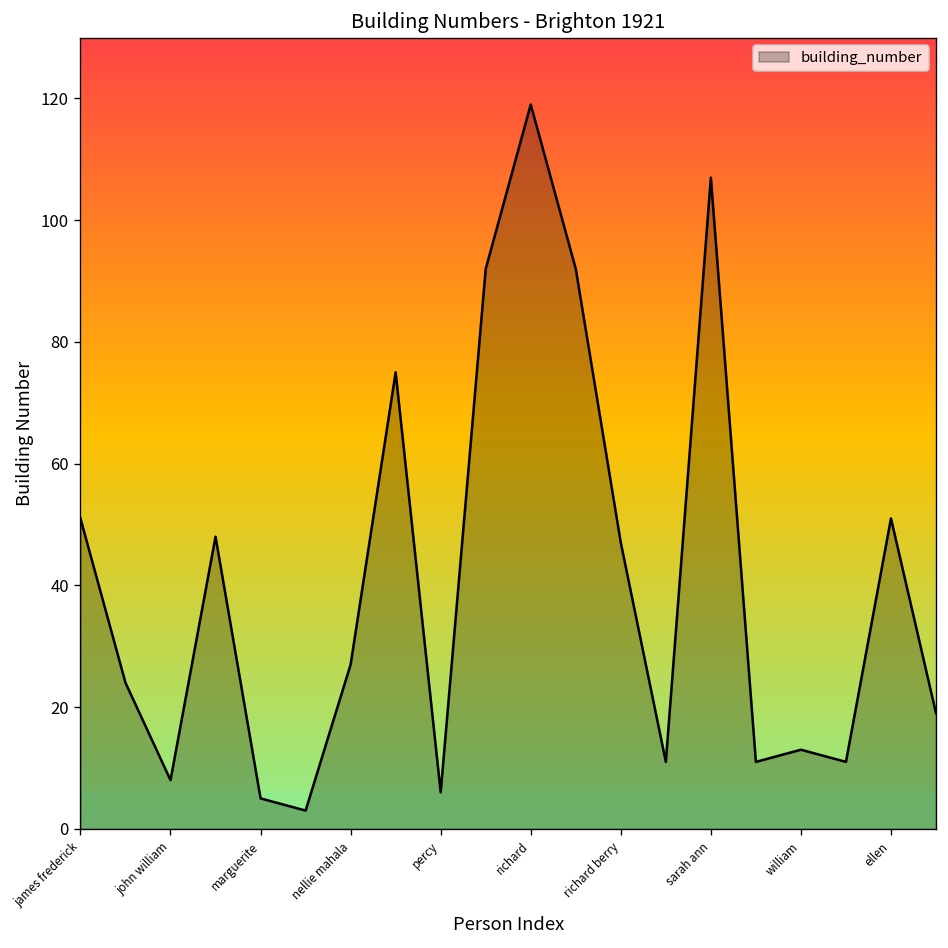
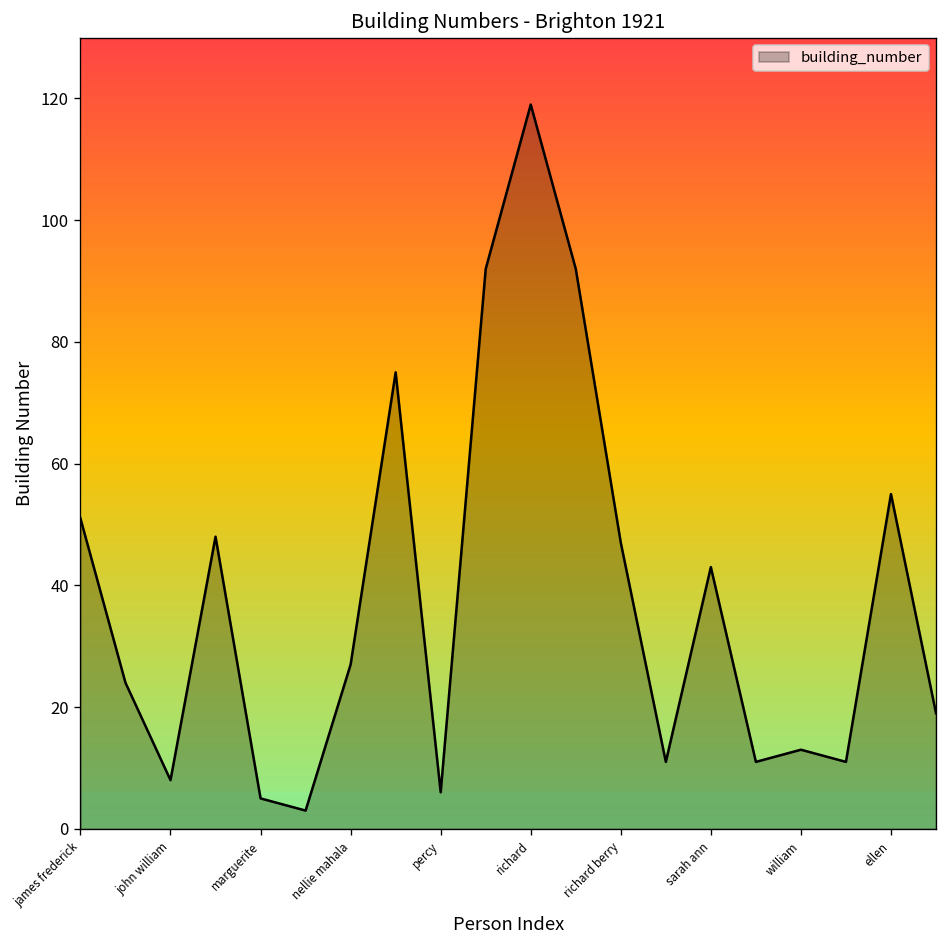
sarah ann: 107 -> 43
ellen: 51 -> 55
